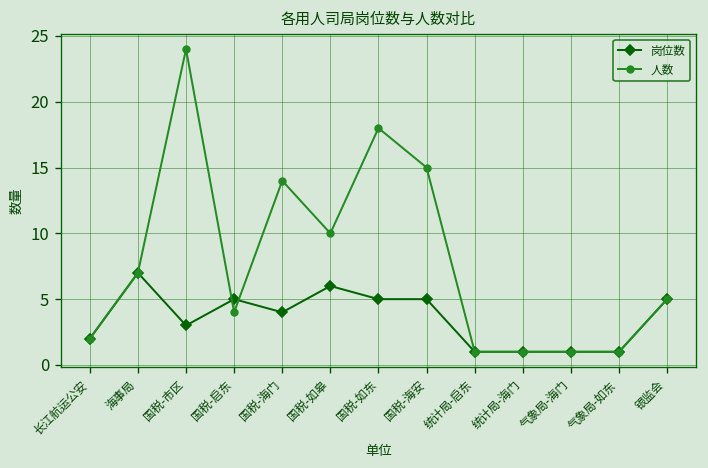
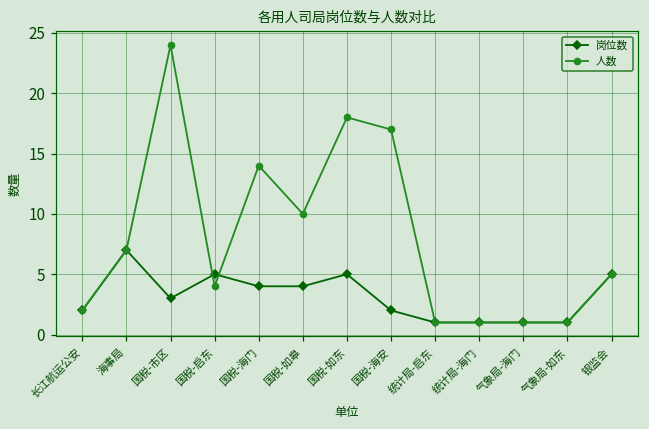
岗位数, 国税-如皋: 6 -> 4
岗位数, 国税-海安: 5 -> 2
人数, 国税-海安: 15 -> 17
